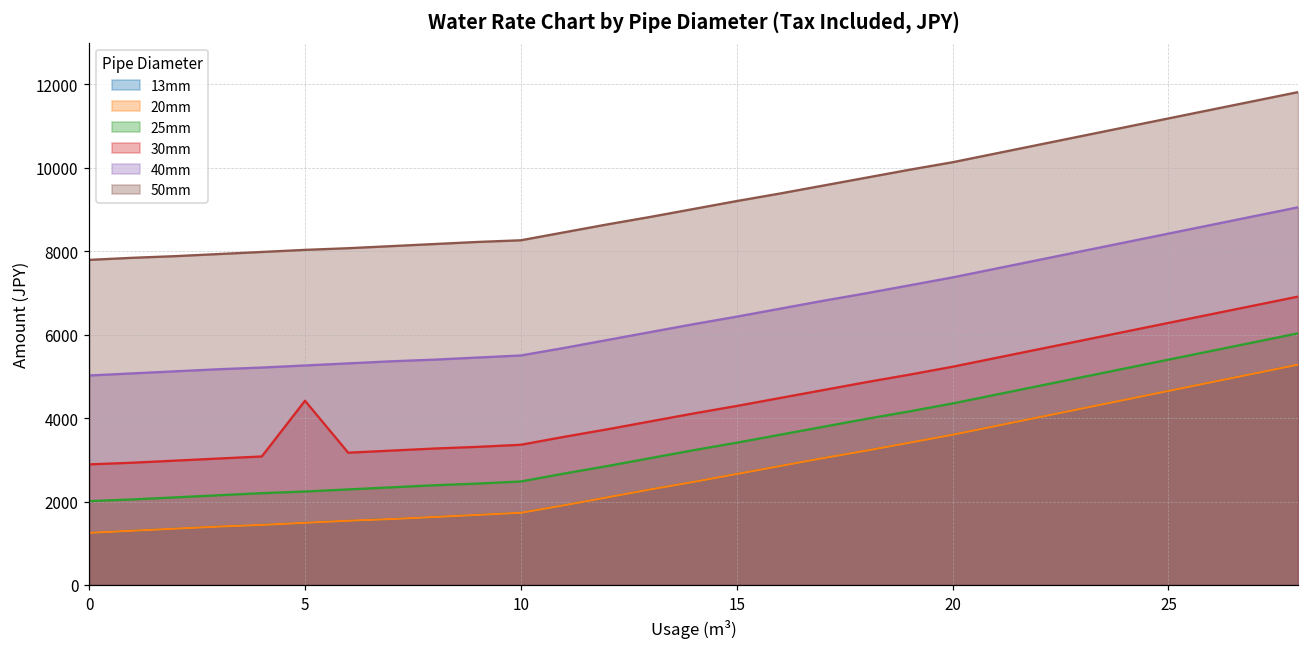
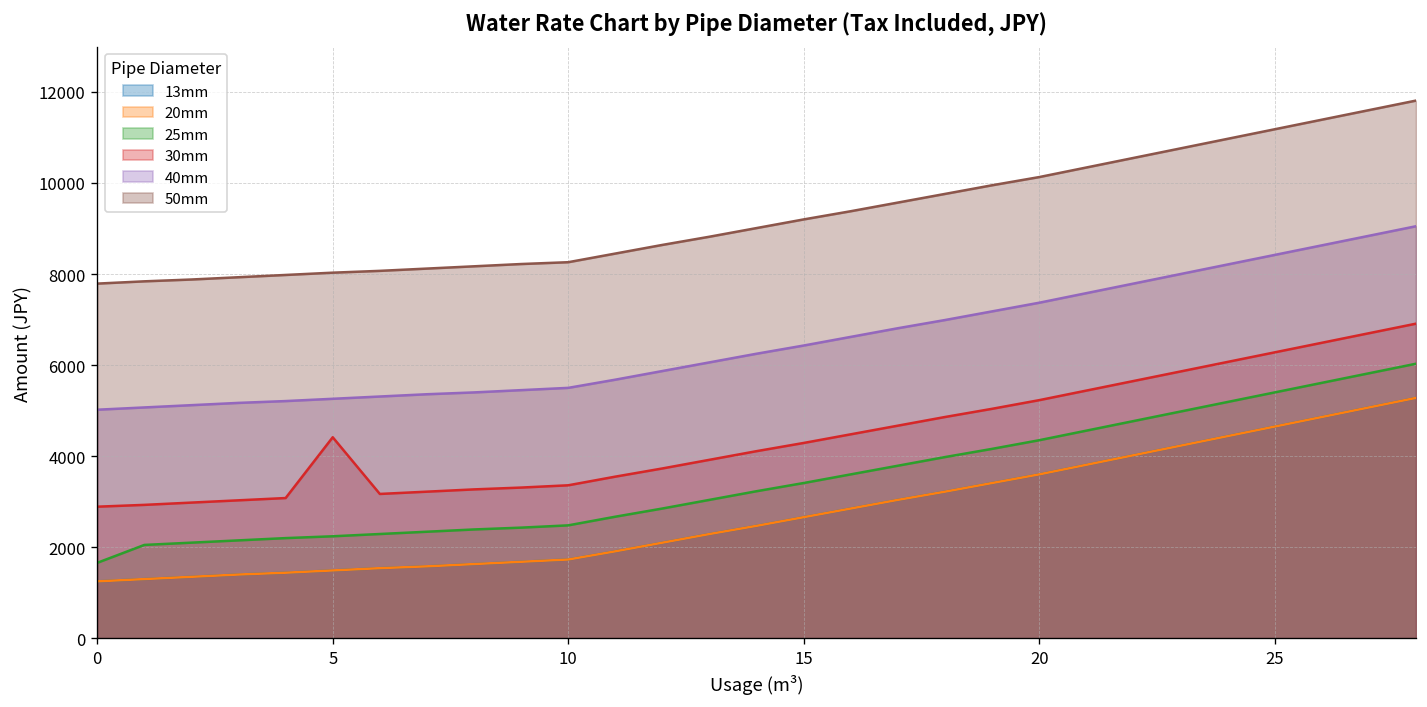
25mm, 0: 2000 -> 1700
